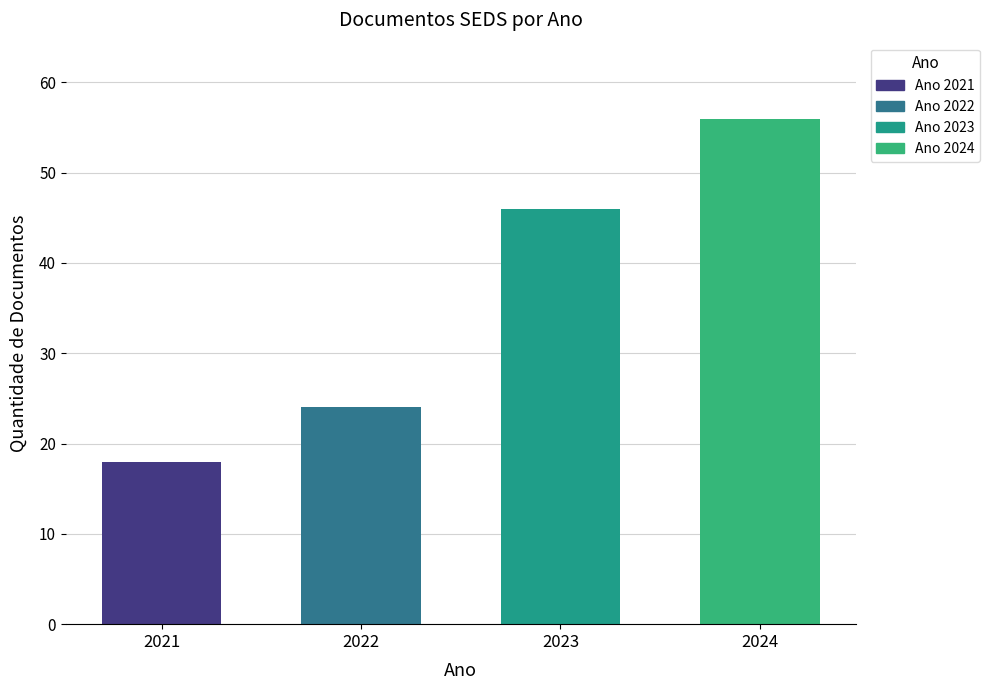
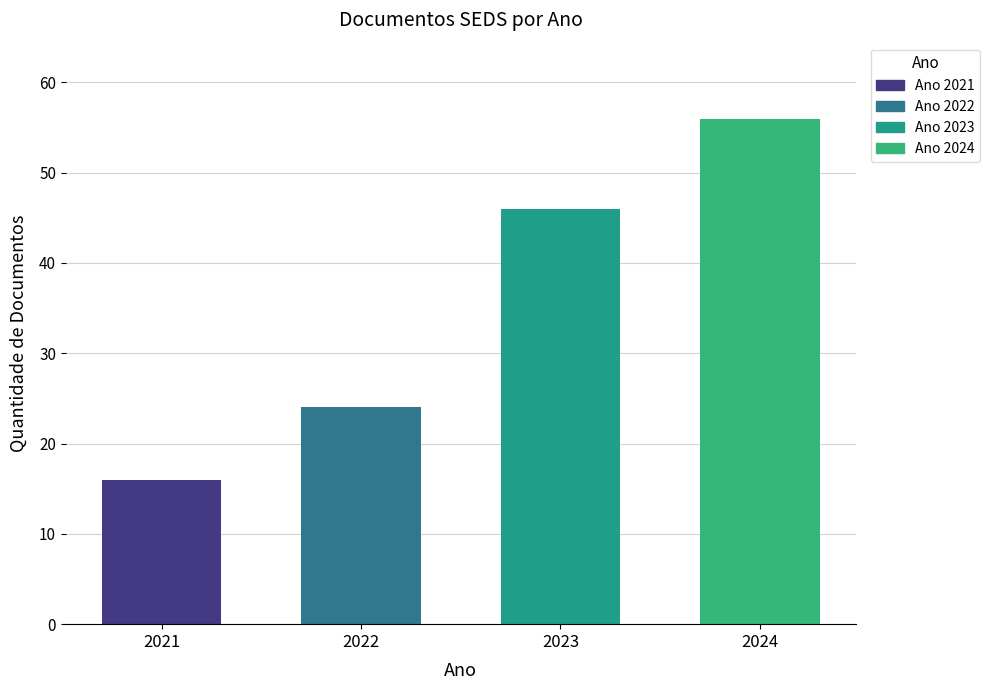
2021: 18 -> 16
